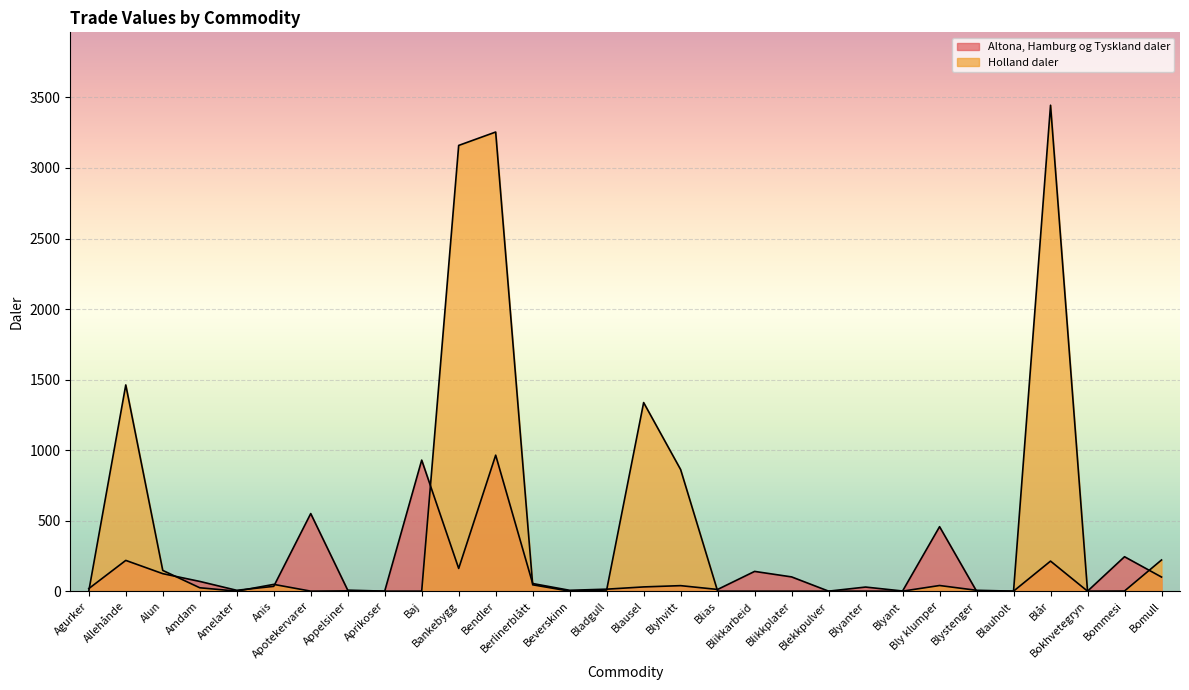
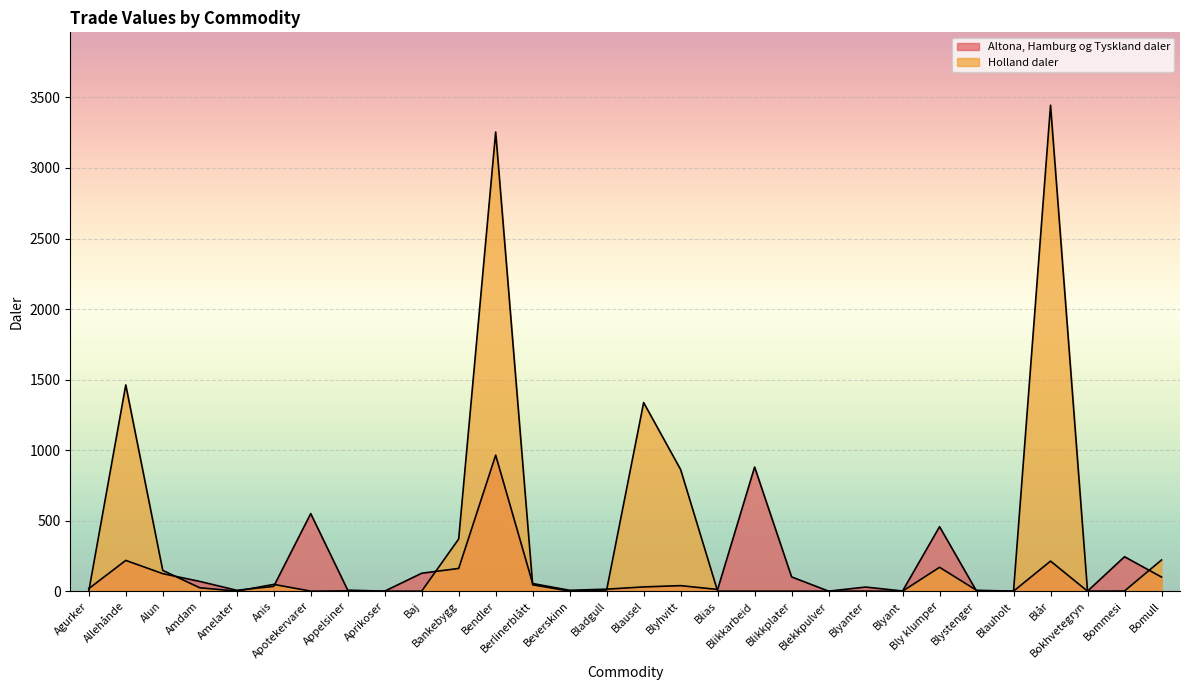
Altona, Hamburg og Tyskland daler, Baj: 930 -> 130
Holland daler, Bankebygg: 3160 -> 370
Altona, Hamburg og Tyskland daler, Blikkarbeid: 140 -> 880
Holland daler, Bly klumper: 40 -> 170
